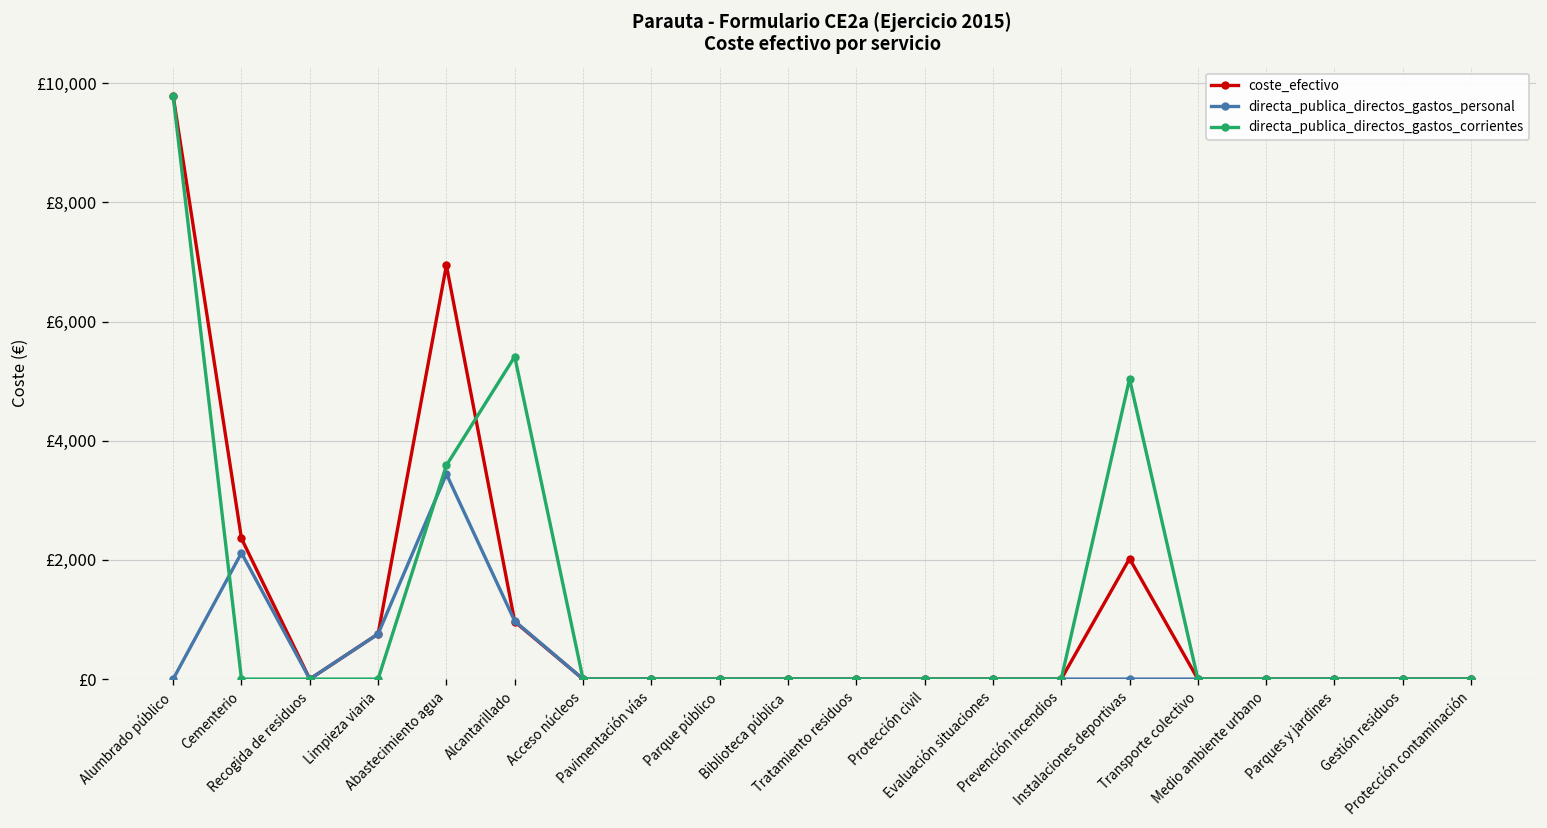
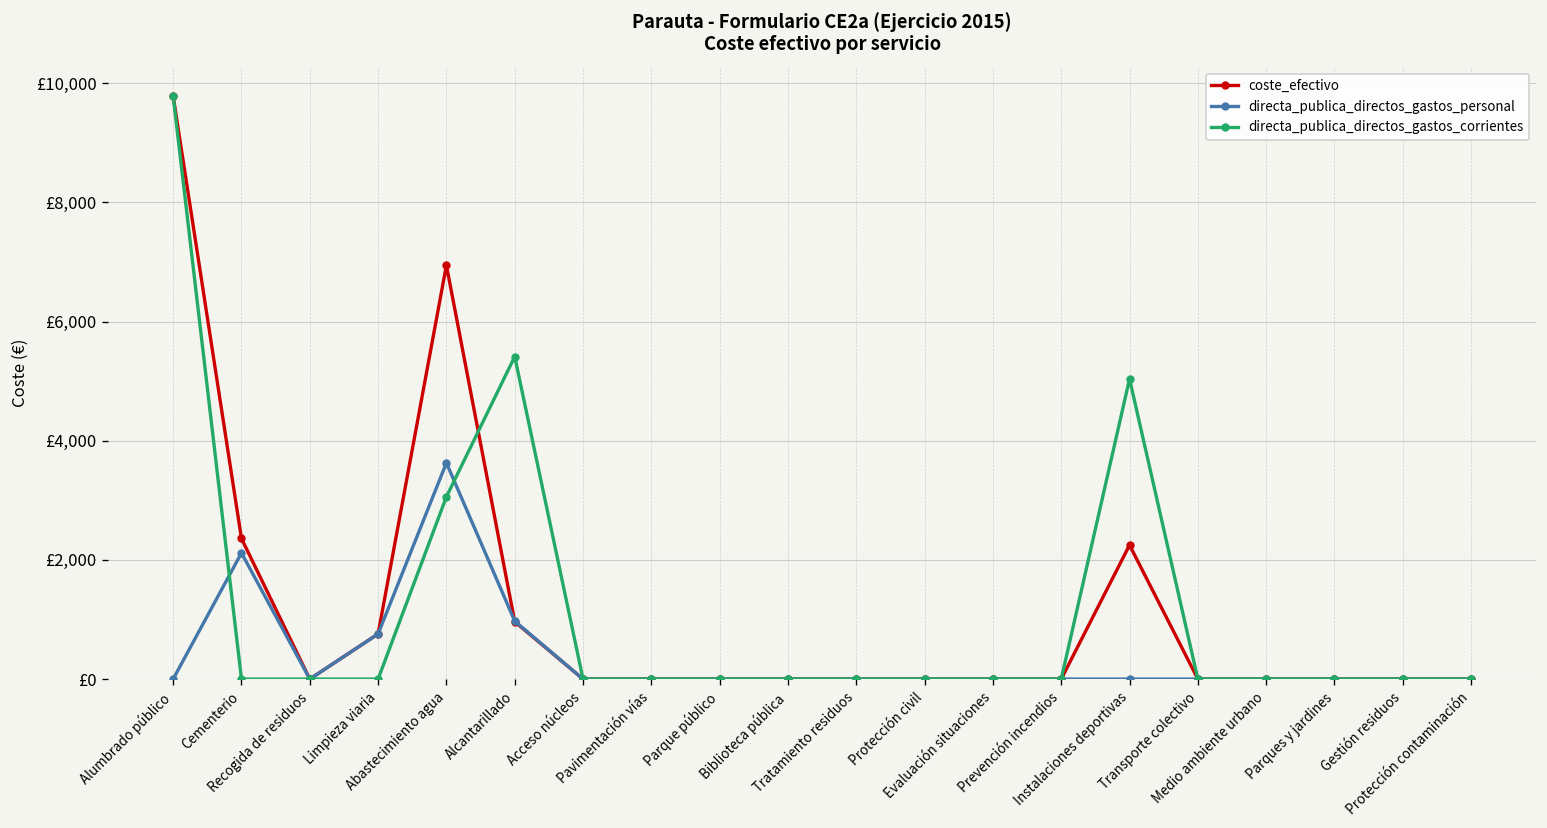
directa_publica_directos_gastos_personal, Abastecimiento agua: £3,400 -> £3,600
directa_publica_directos_gastos_corrientes, Abastecimiento agua: £3,600 -> £3,100
coste_efectivo, Instalaciones deportivas: £2,000 -> £2,200
